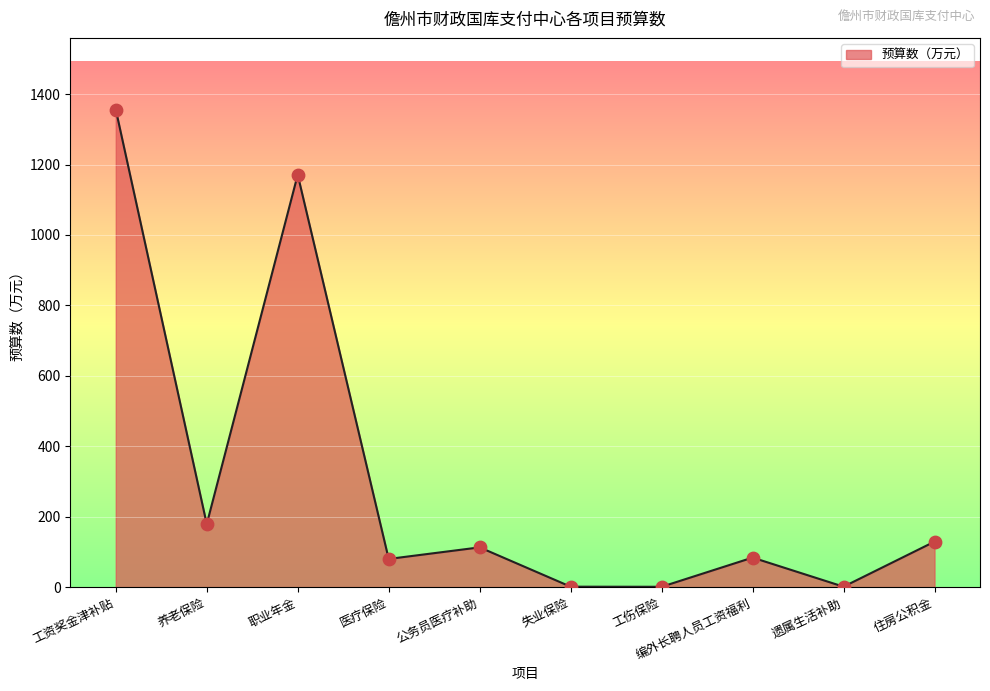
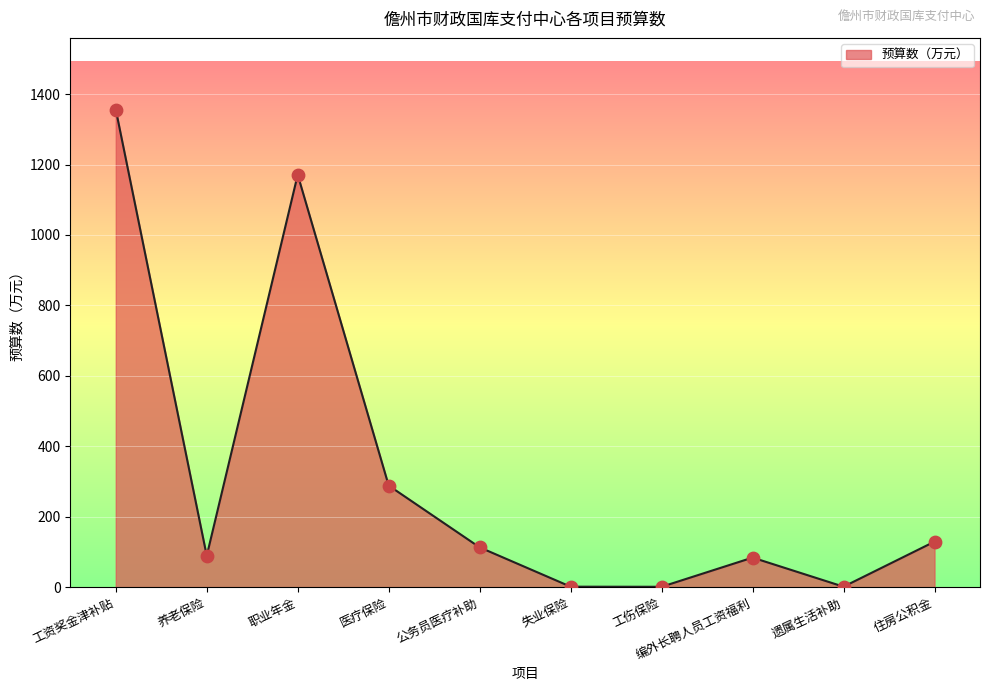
养老保险: 180 -> 90
医疗保险: 80 -> 290
